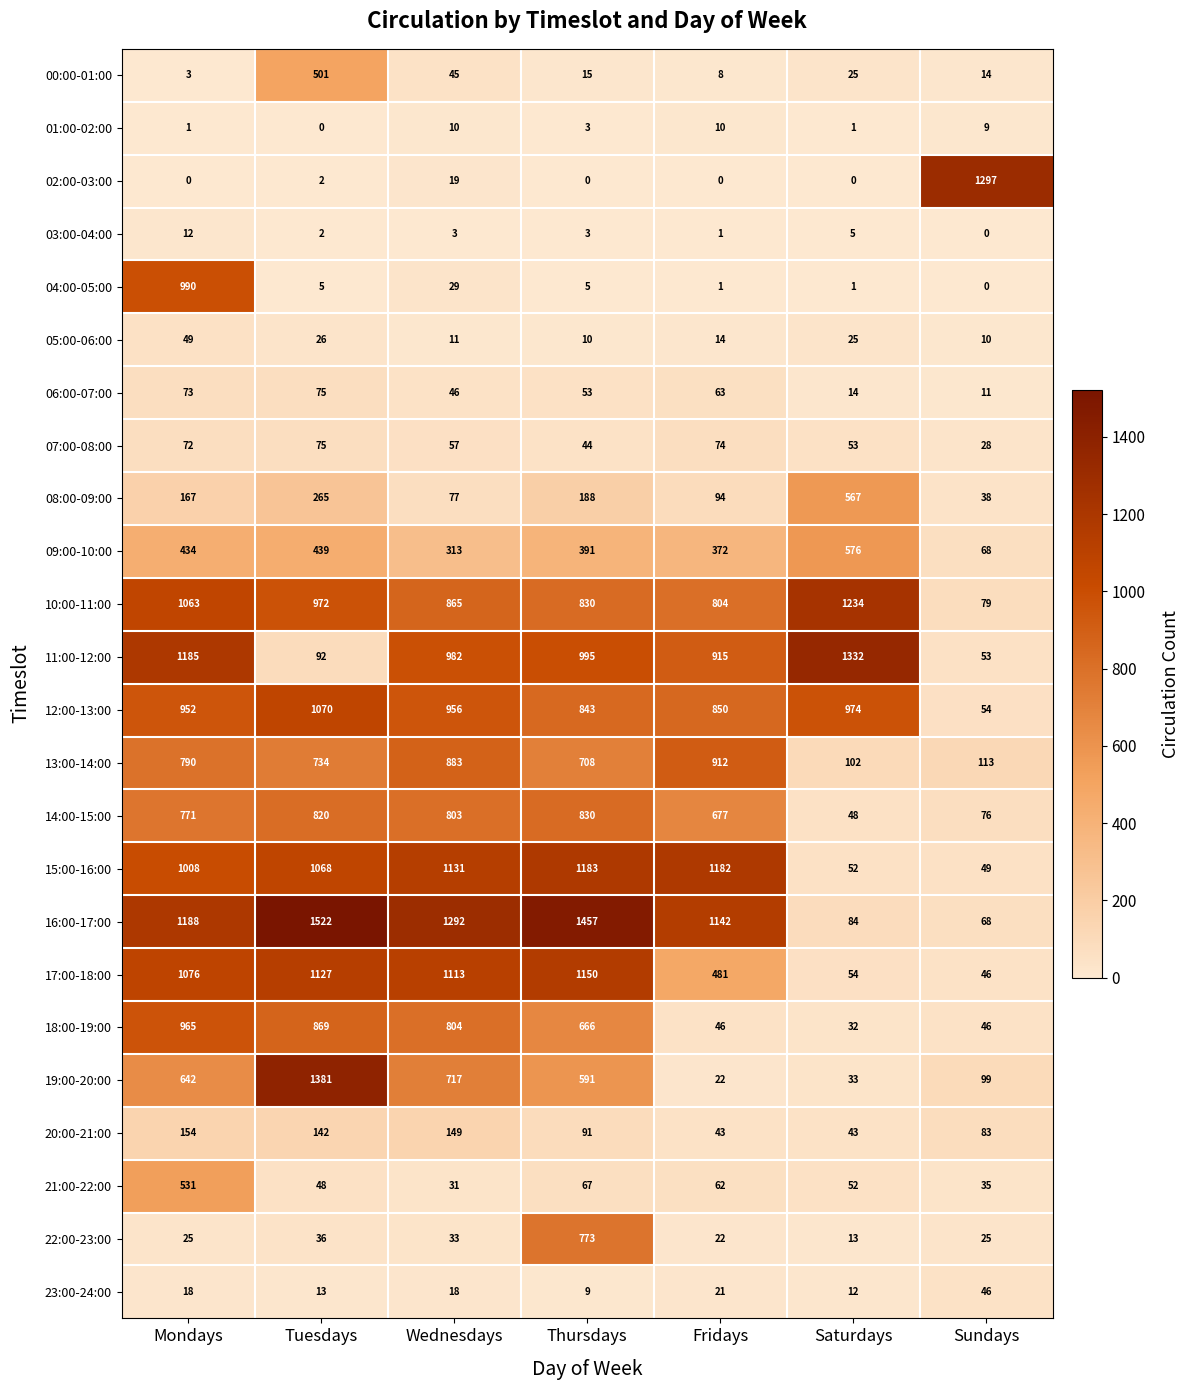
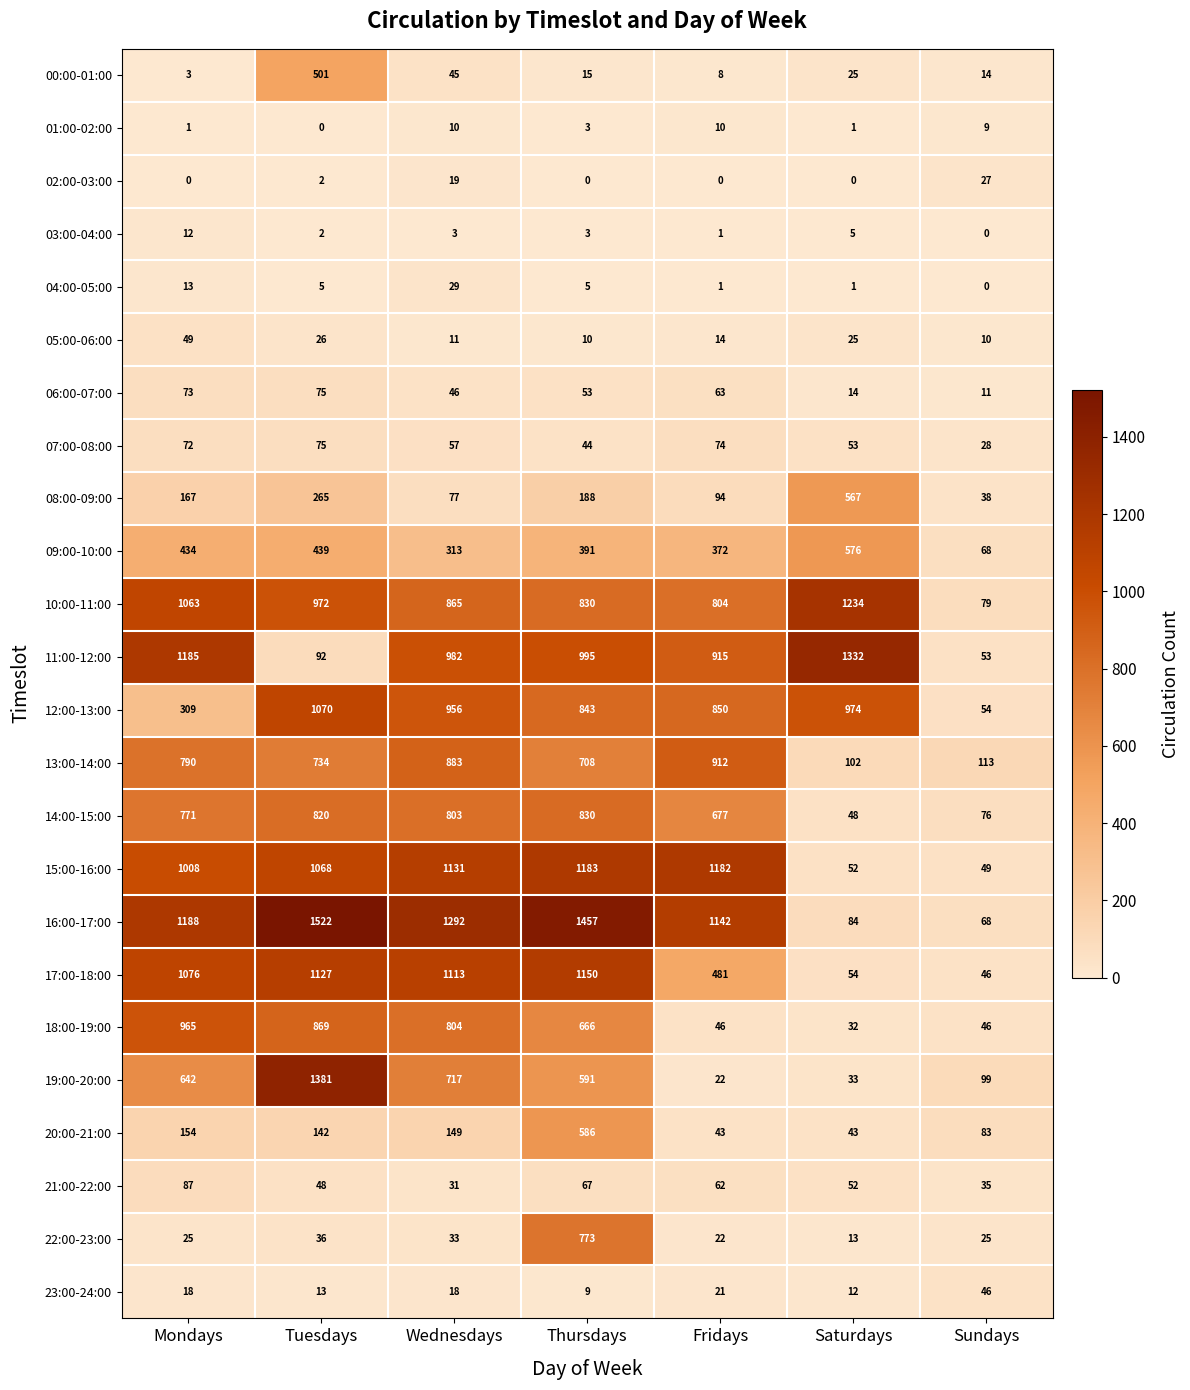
02:00-03:00, Sundays: 1297 -> 27
04:00-05:00, Mondays: 990 -> 13
12:00-13:00, Mondays: 952 -> 309
20:00-21:00, Thursdays: 91 -> 586
21:00-22:00, Mondays: 531 -> 87
